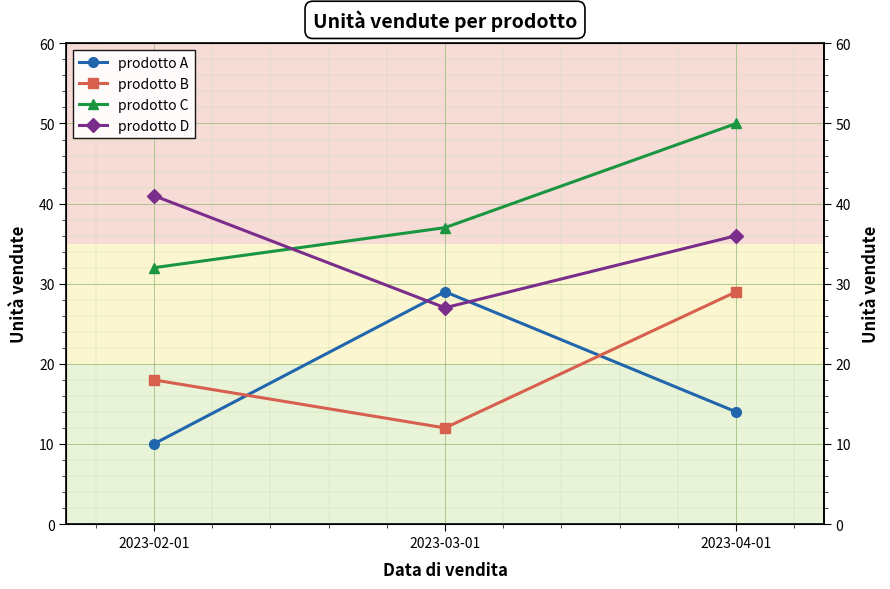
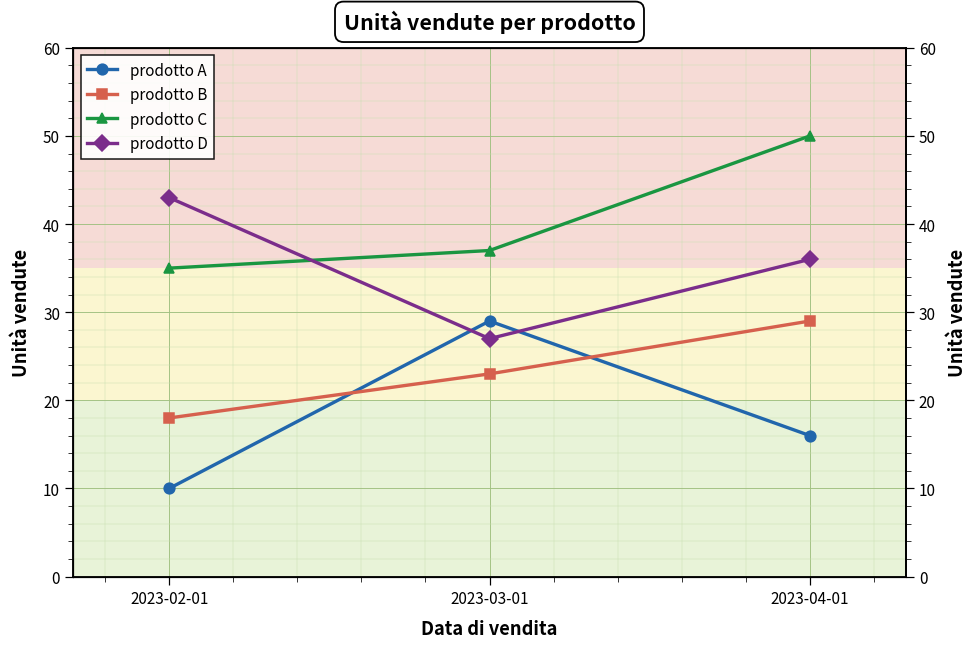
prodotto C, 2023-02-01: 32 -> 35
prodotto D, 2023-02-01: 41 -> 43
prodotto B, 2023-03-01: 12 -> 23
prodotto A, 2023-04-01: 14 -> 16
